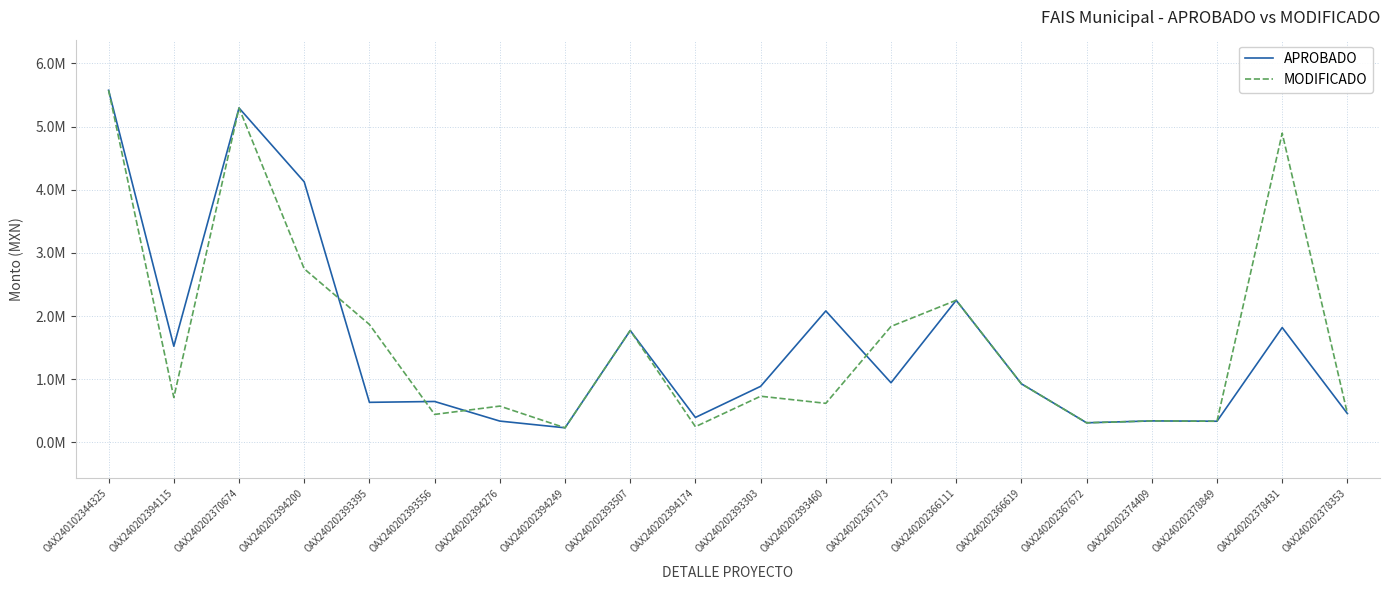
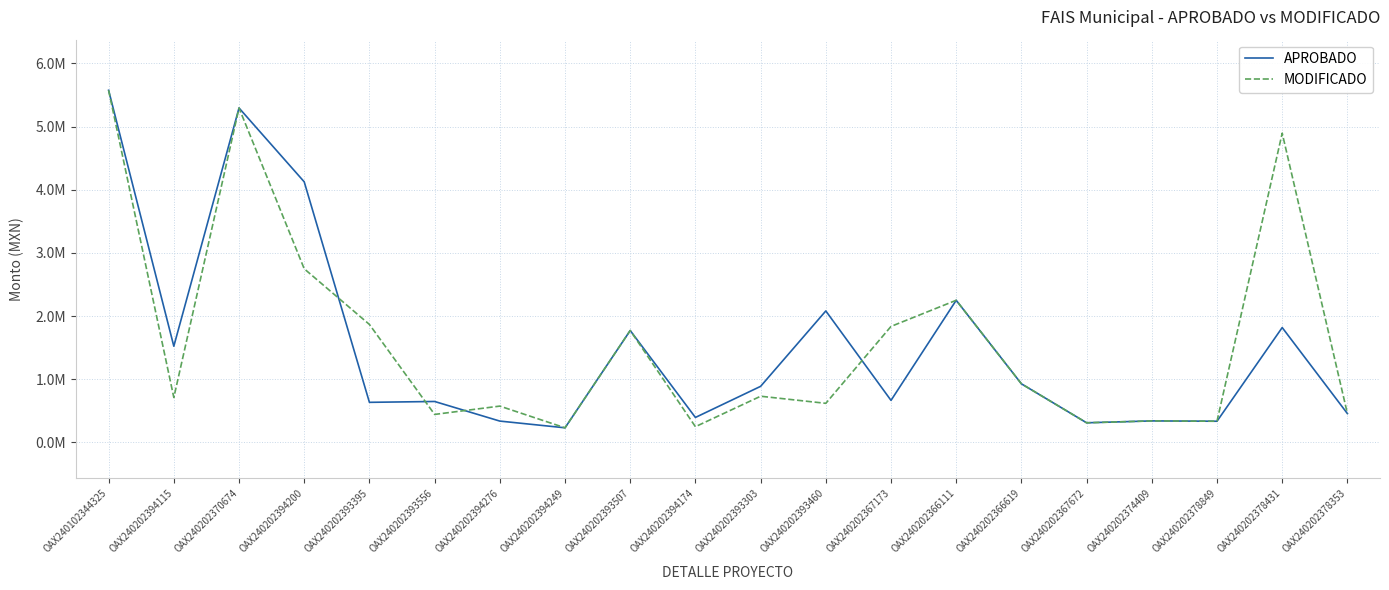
APROBADO, OAX240202367173: 900000 -> 700000
